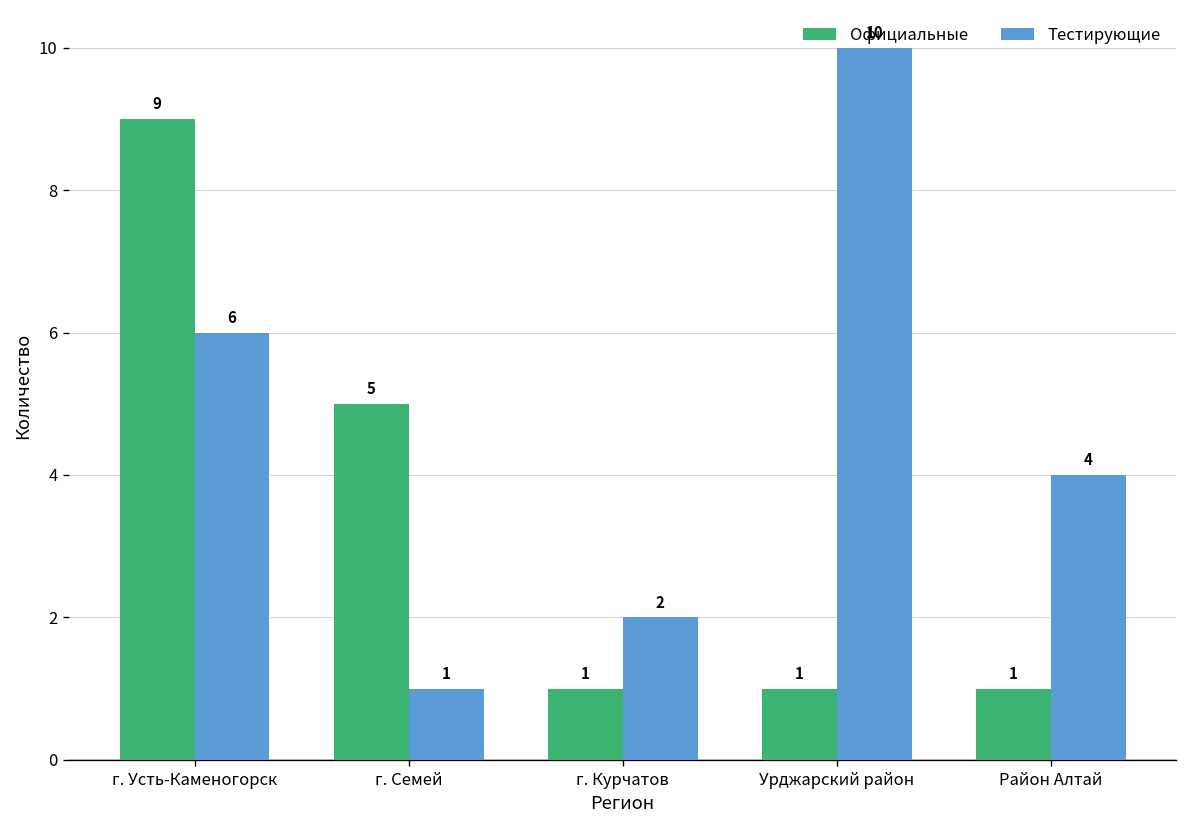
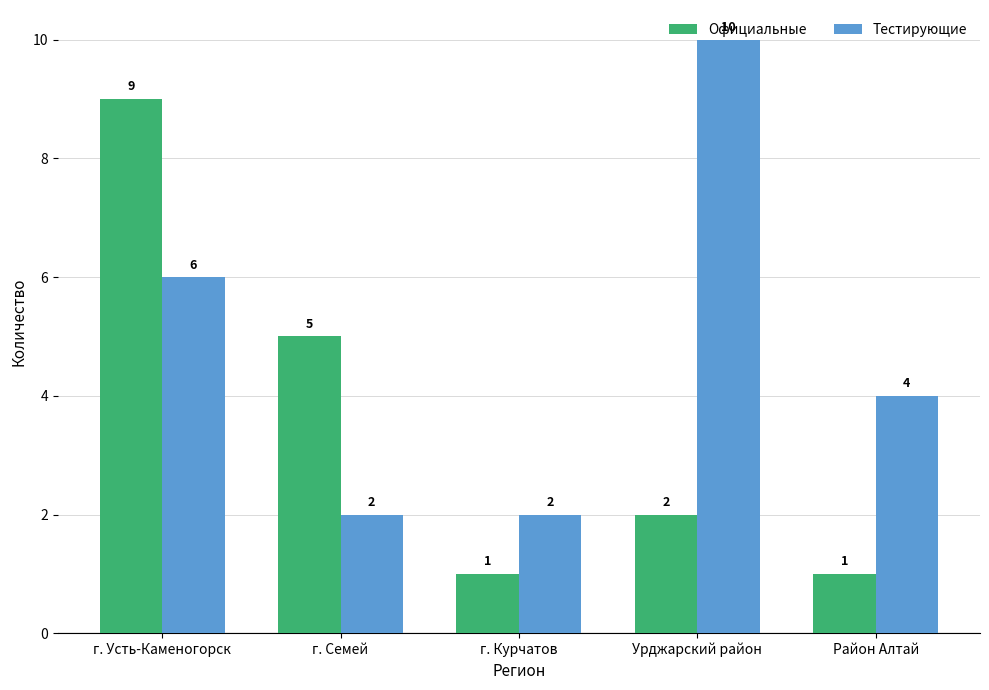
Тестирующие, г. Семей: 1 -> 2
Официальные, Урджарский район: 1 -> 2
